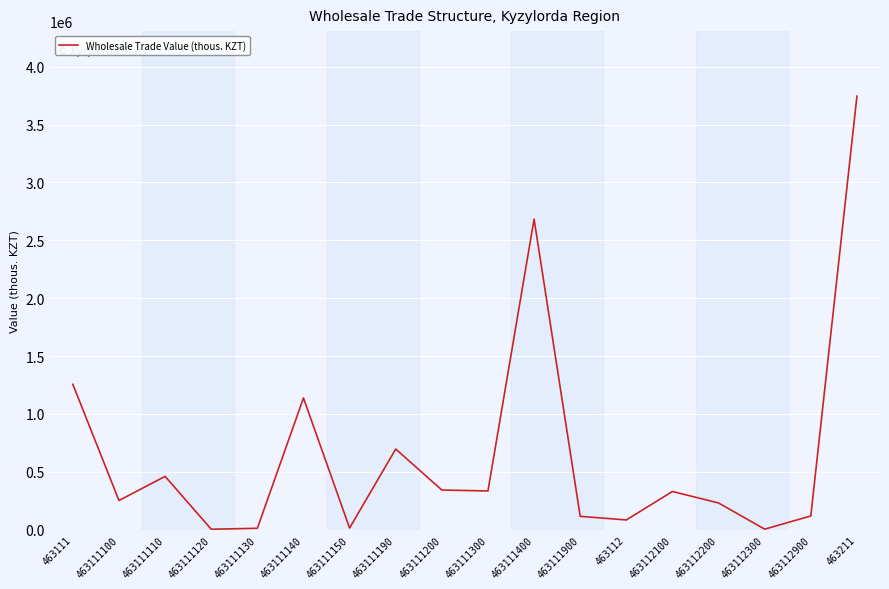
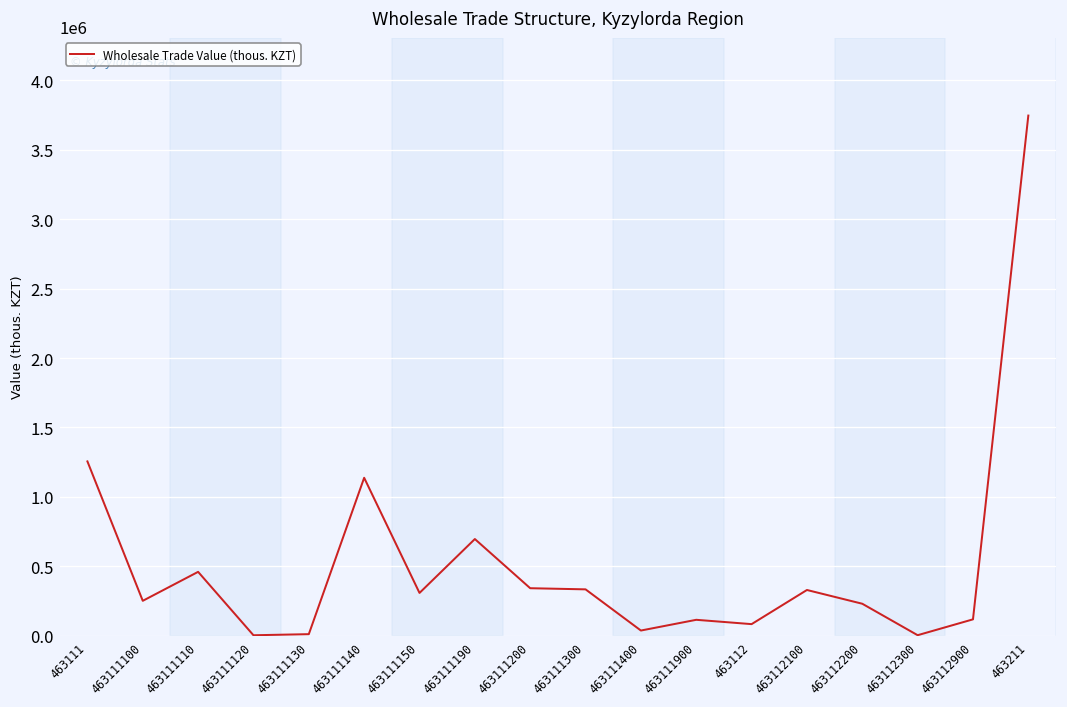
463111150: 10000 -> 310000
463111400: 2680000 -> 40000
